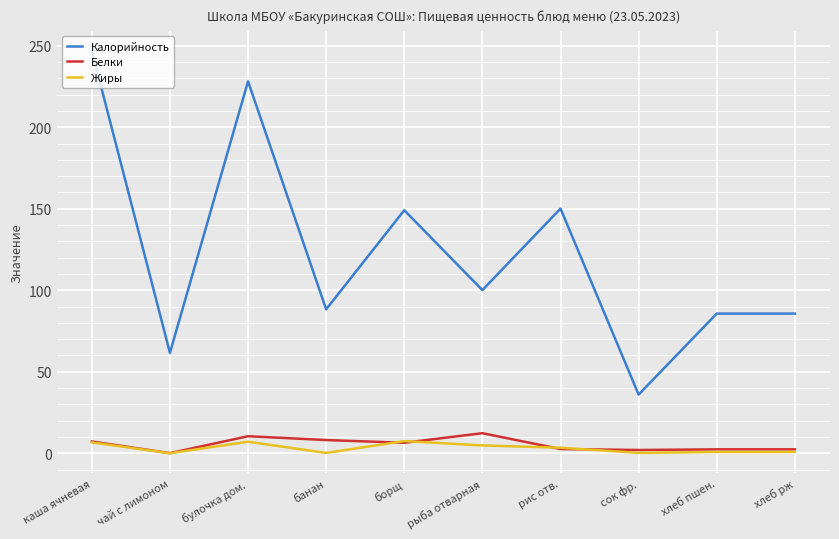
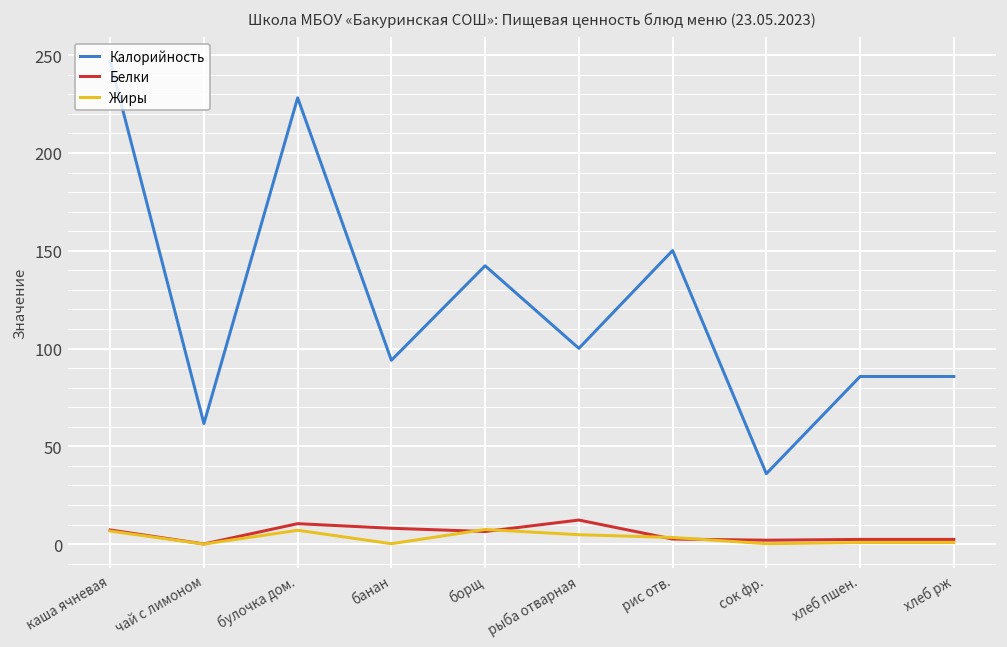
Калорийность, банан: 88 -> 94
Калорийность, борщ: 149 -> 142
